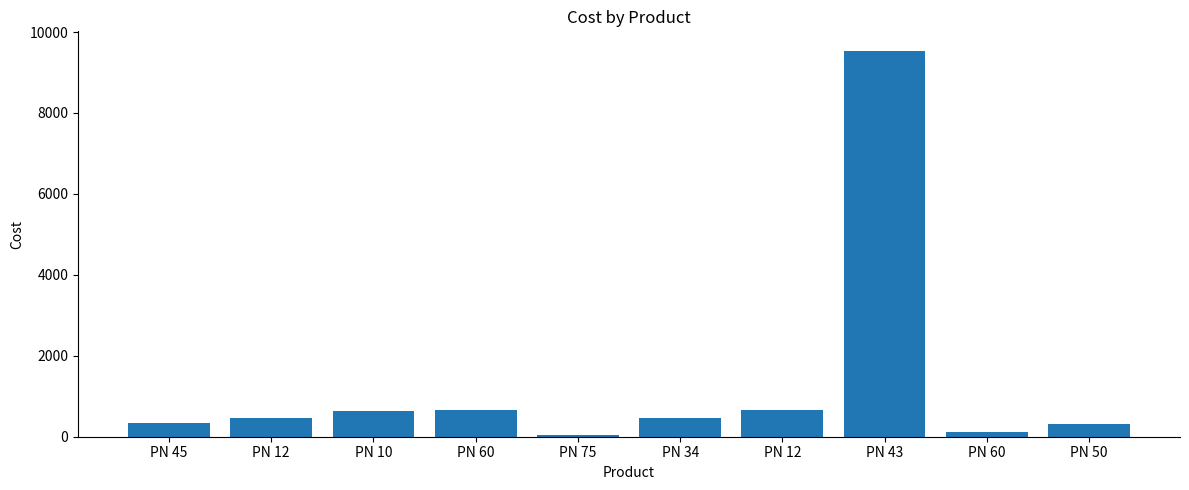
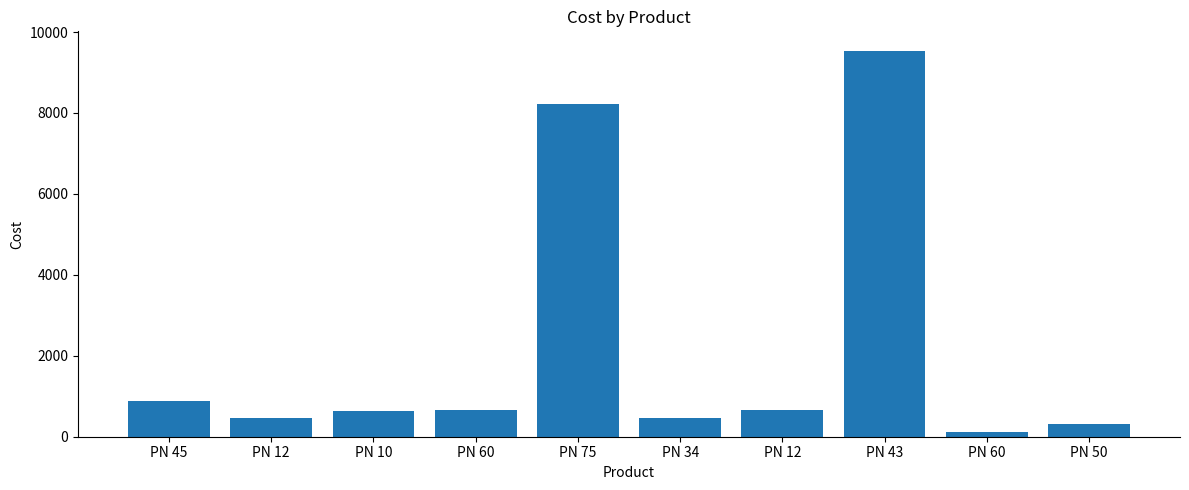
PN 45: 300 -> 900
PN 75: 0 -> 8200
